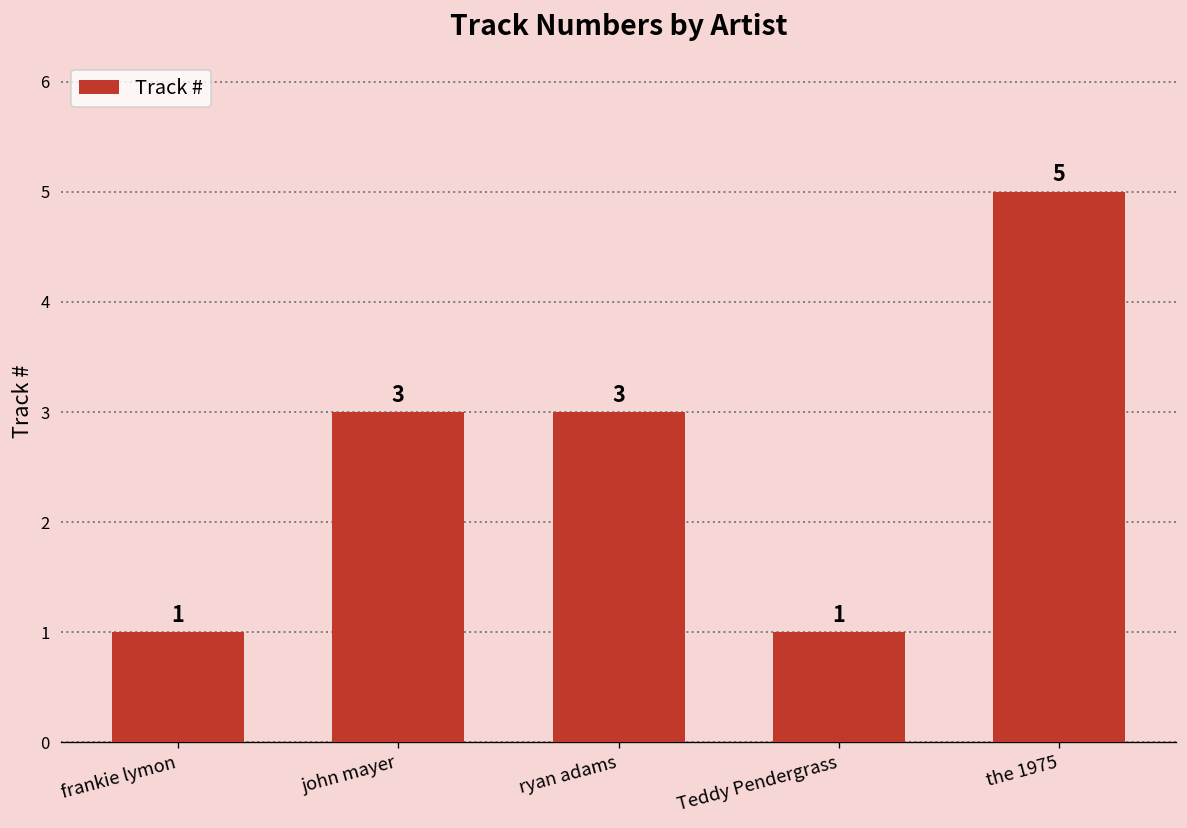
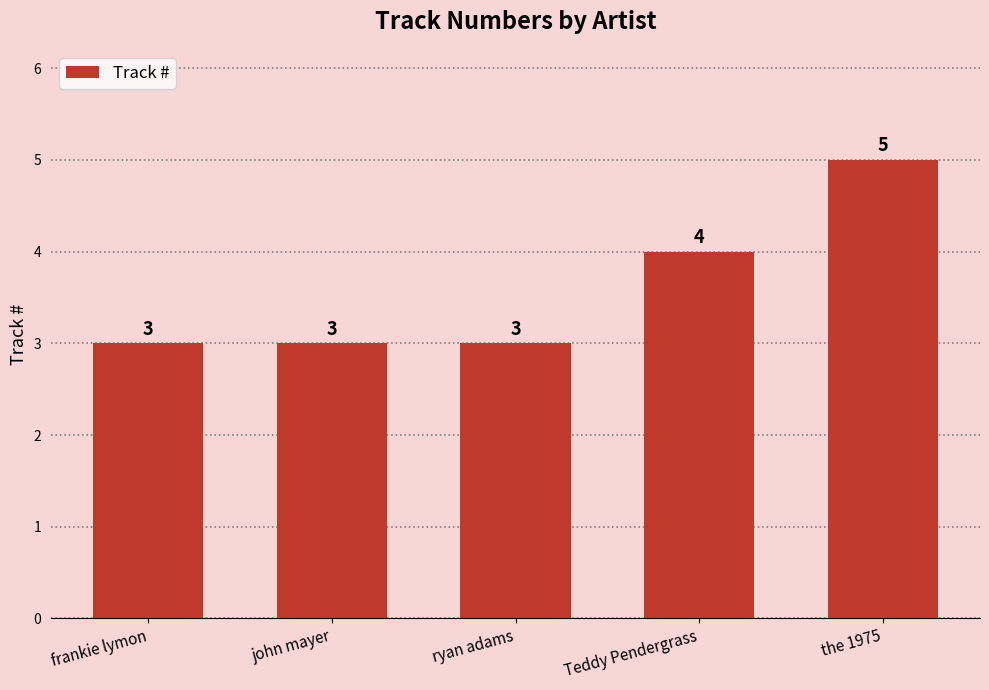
frankie lymon: 1 -> 3
Teddy Pendergrass: 1 -> 4
